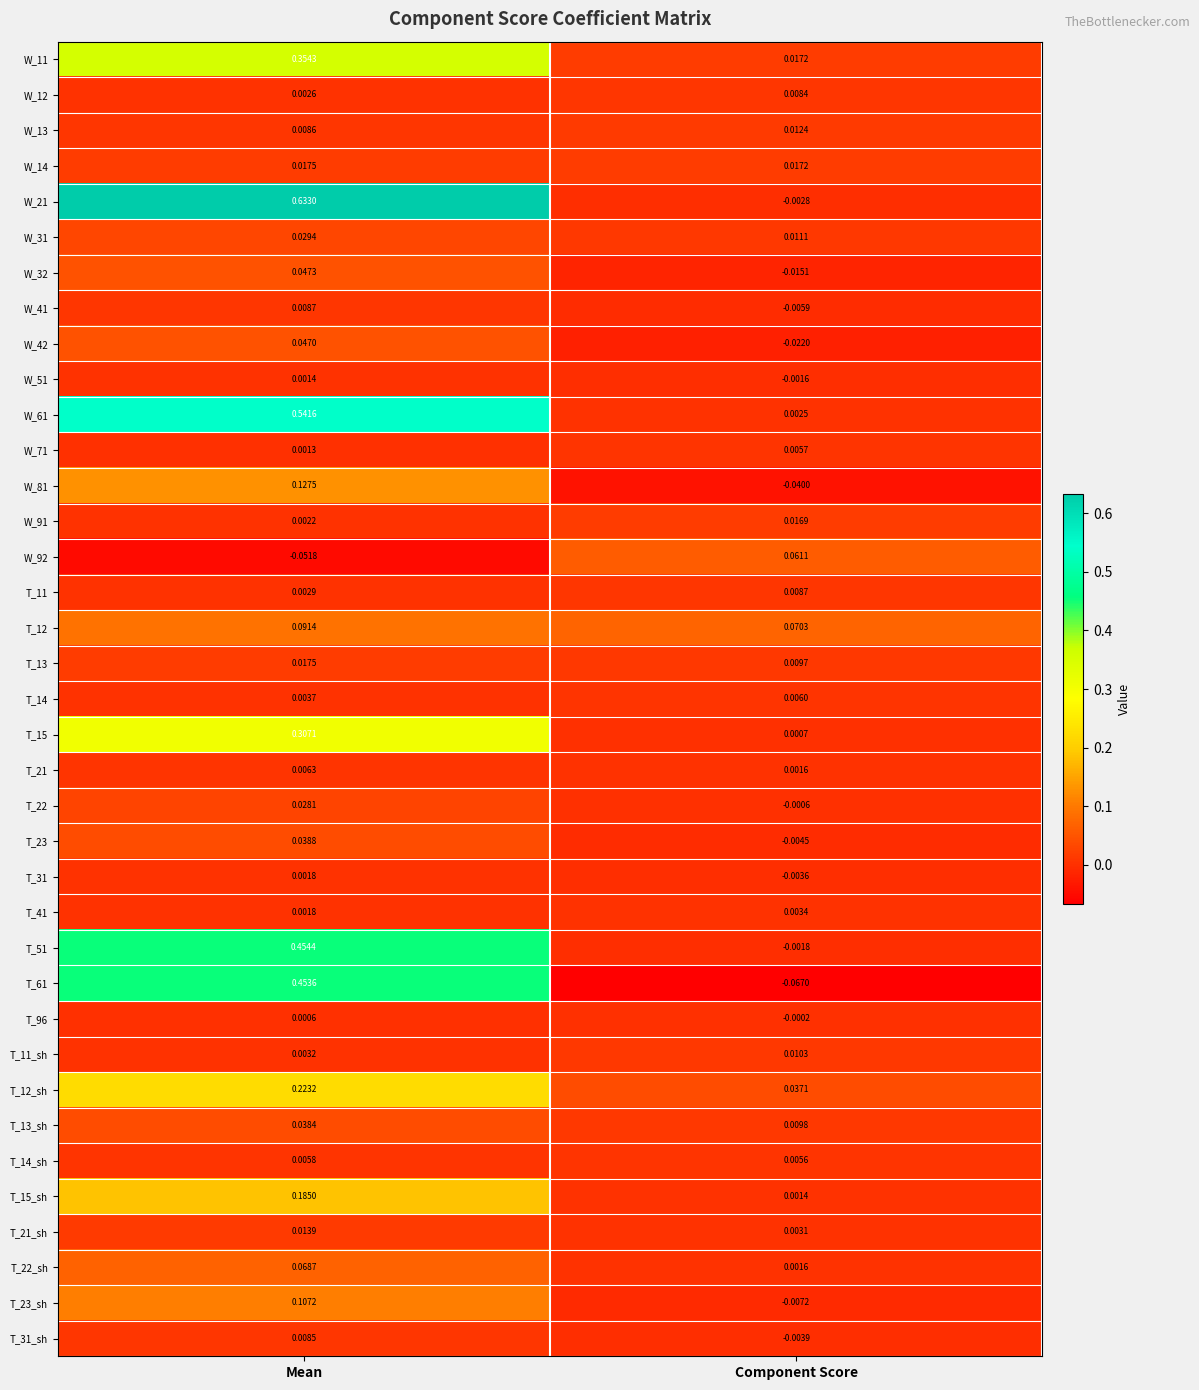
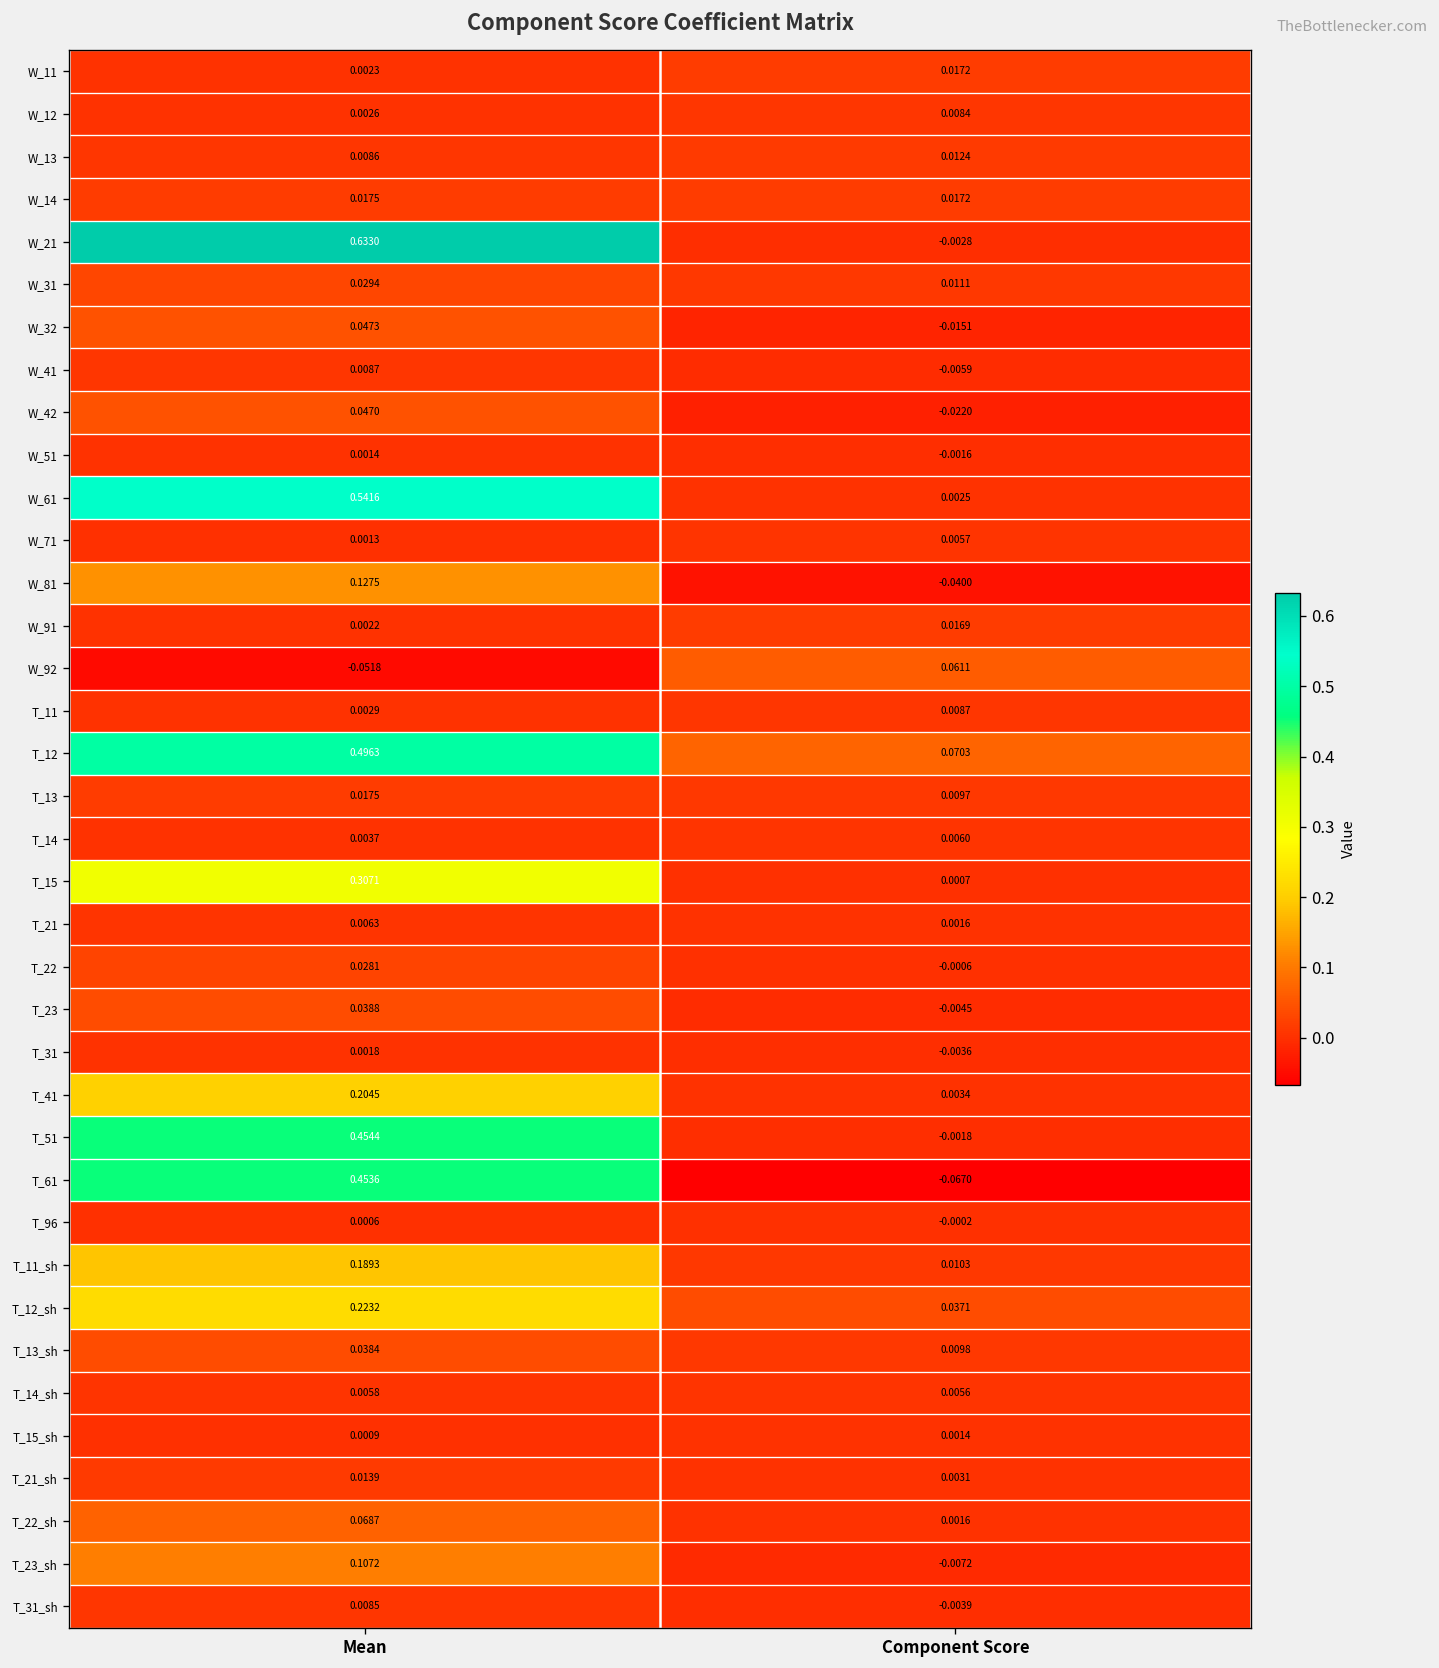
W_11, Mean: 0.3543 -> 0.0023
T_12, Mean: 0.0914 -> 0.4963
T_41, Mean: 0.0018 -> 0.2045
T_11_sh, Mean: 0.0032 -> 0.1893
T_15_sh, Mean: 0.1850 -> 0.0009
